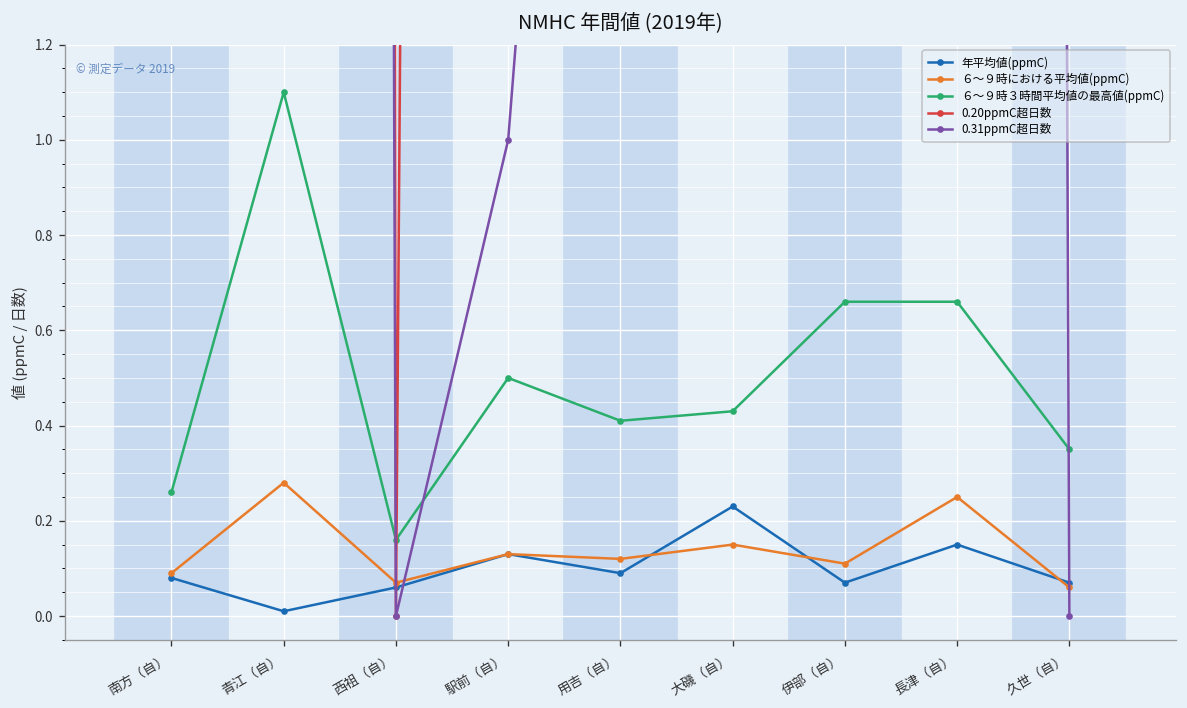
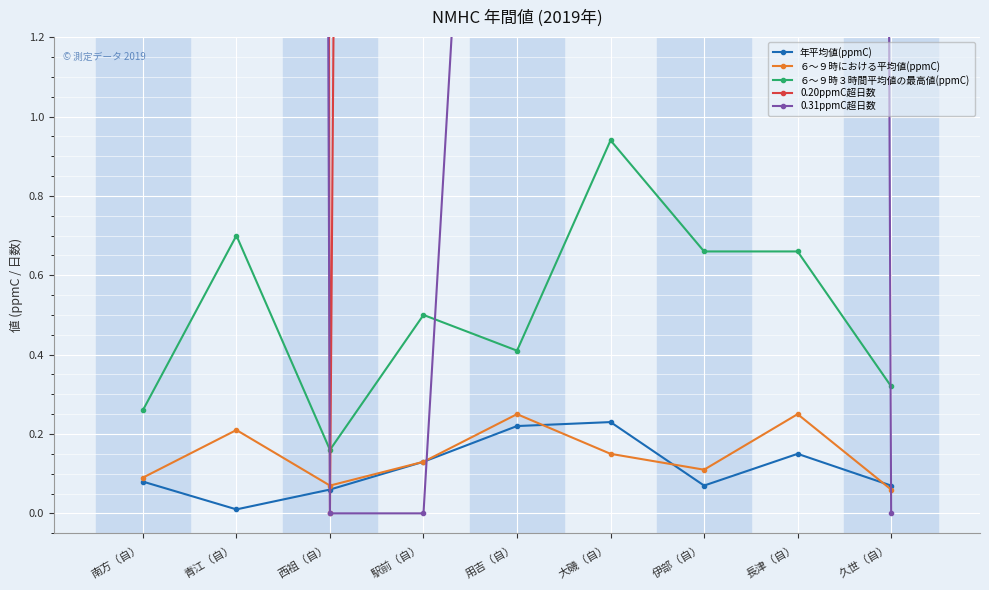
６～９時における平均値(ppmC), 青江（自）: 0.28 -> 0.21
６～９時３時間平均値の最高値(ppmC), 青江（自）: 1.1 -> 0.7
0.31ppmC超日数, 駅前（自）: 1 -> 0
年平均値(ppmC), 用吉（自）: 0.09 -> 0.22
６～９時における平均値(ppmC), 用吉（自）: 0.12 -> 0.25
６～９時３時間平均値の最高値(ppmC), 大磯（自）: 0.43 -> 0.94
６～９時３時間平均値の最高値(ppmC), 久世（自）: 0.35 -> 0.32
